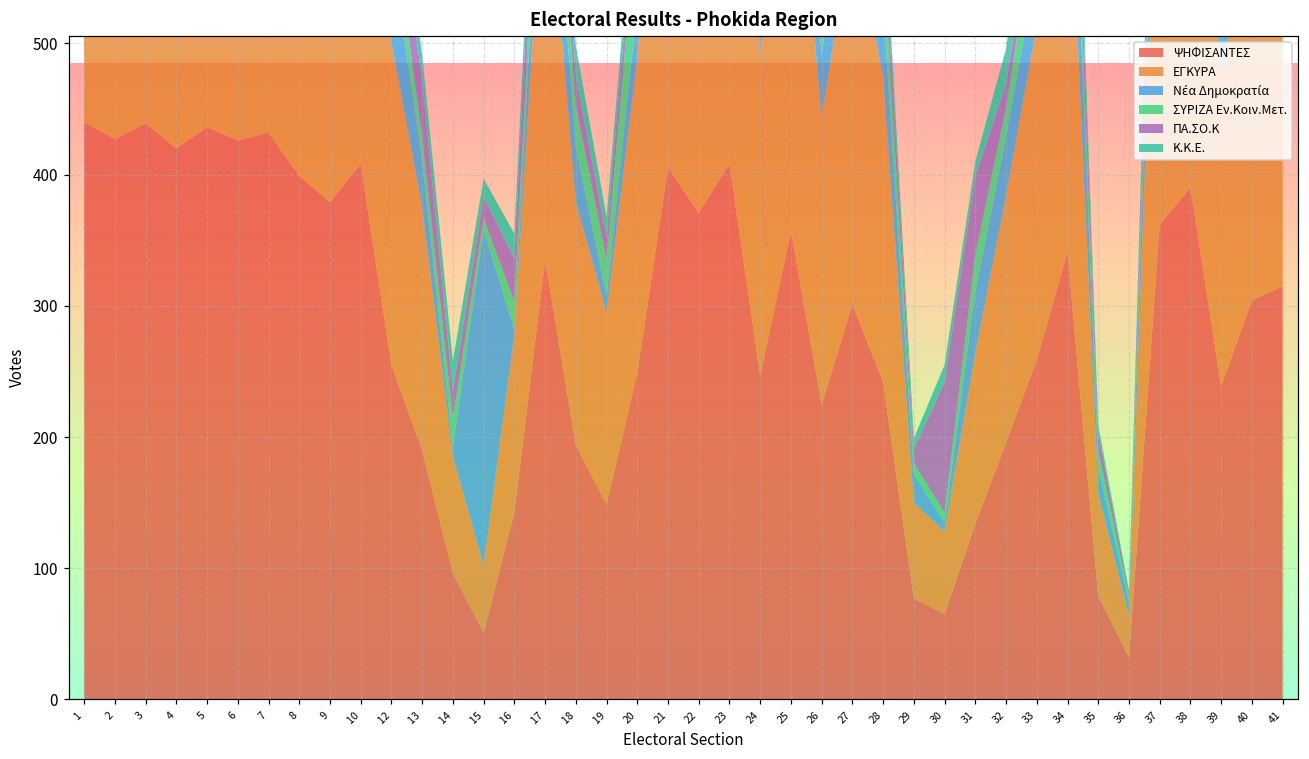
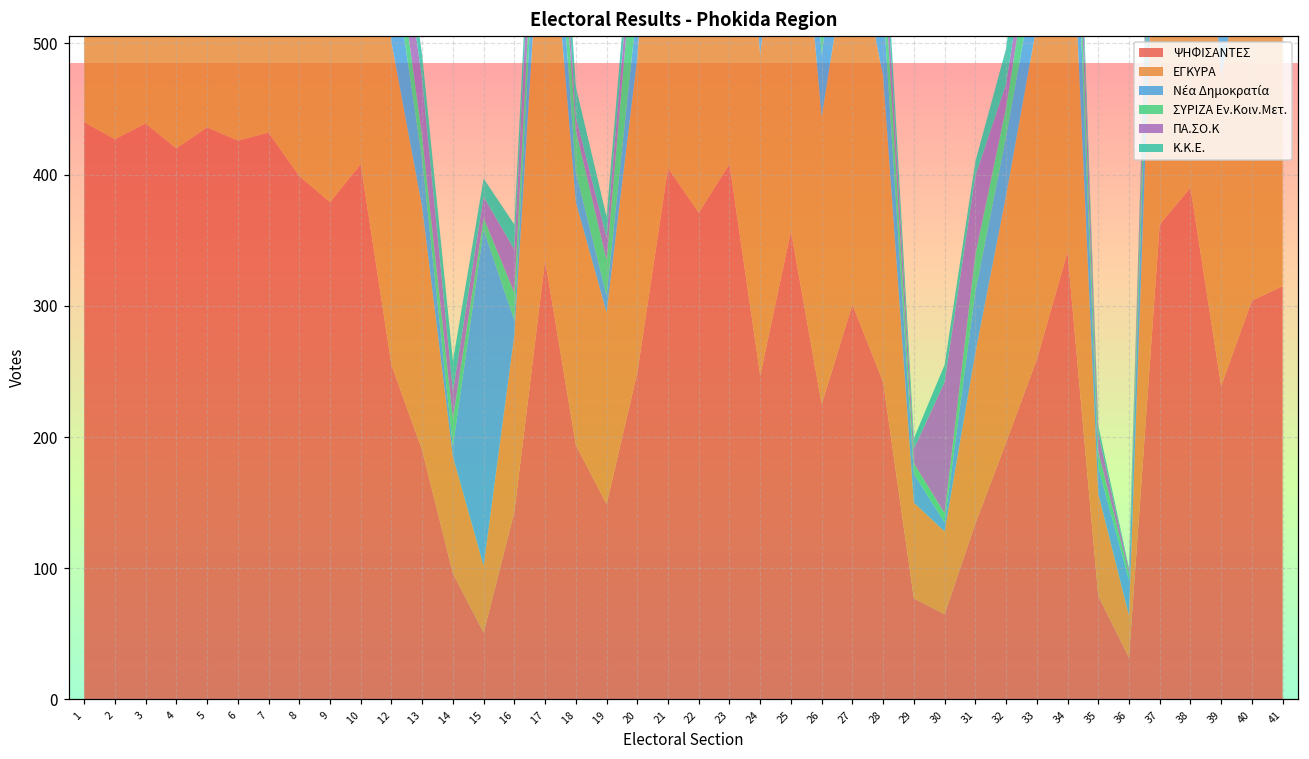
Νέα Δημοκρατία, 16: 4 -> 11
Νέα Δημοκρατία, 18: 42 -> 23
ΠΑ.ΣΟ.Κ, 18: 22 -> 10
Νέα Δημοκρατία, 36: 10 -> 27
